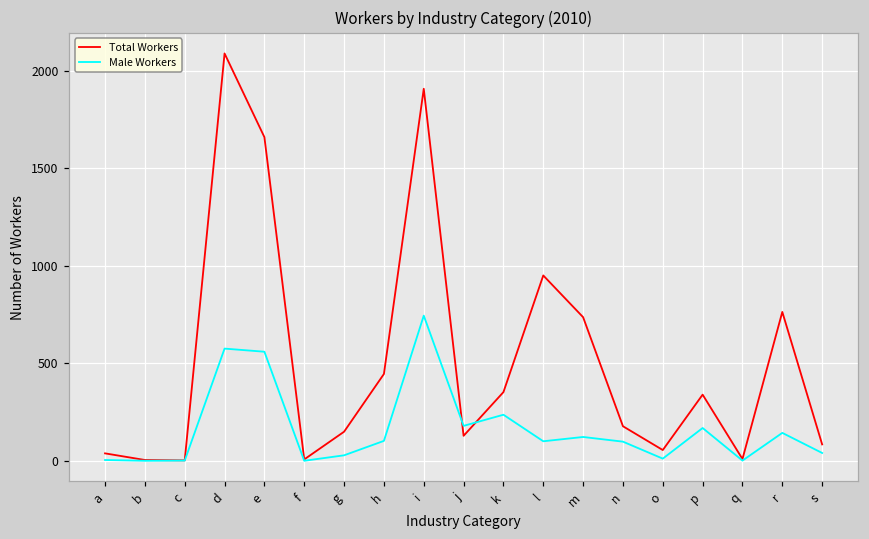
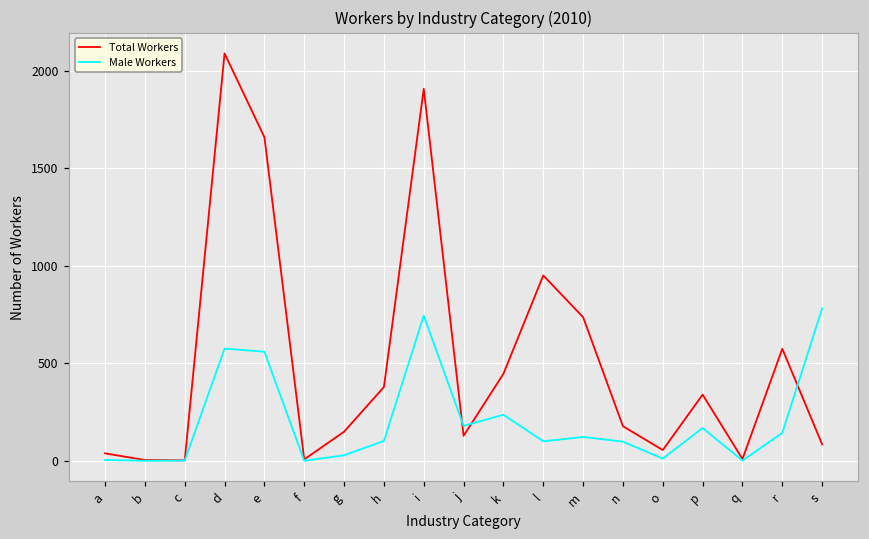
Total Workers, h: 450 -> 380
Total Workers, k: 350 -> 450
Total Workers, r: 760 -> 570
Male Workers, s: 40 -> 780
